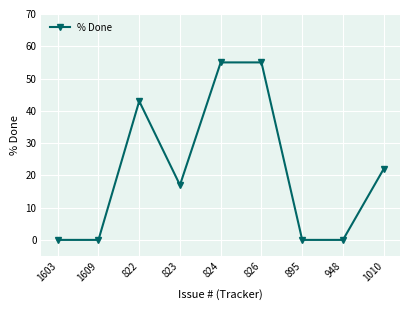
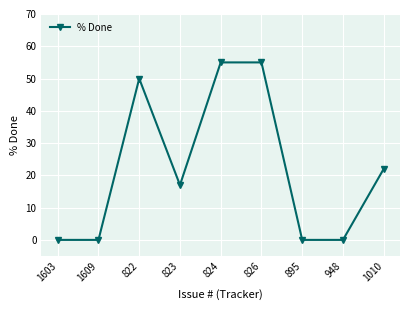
822: 43 -> 50
